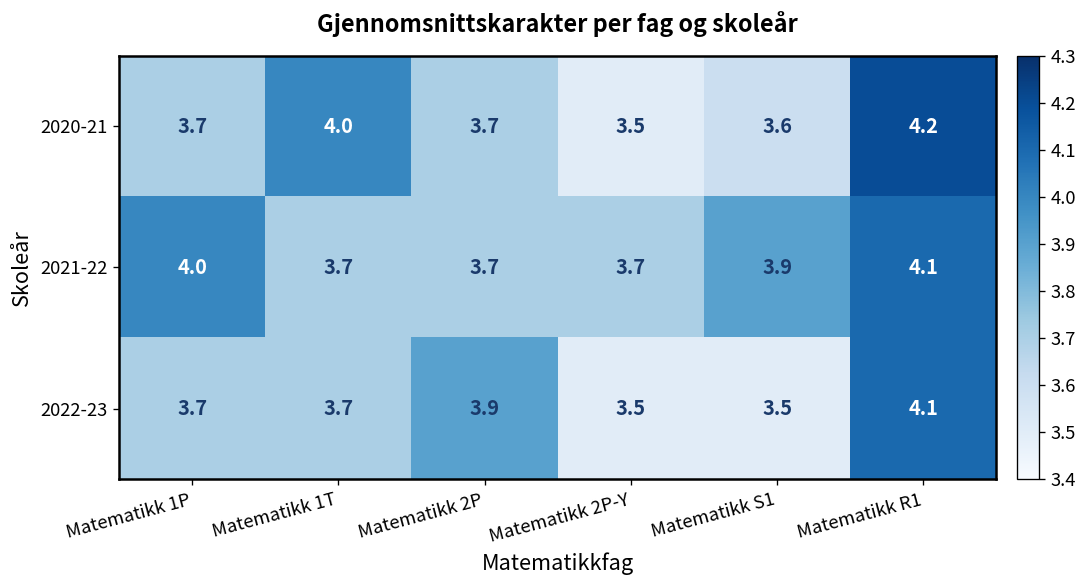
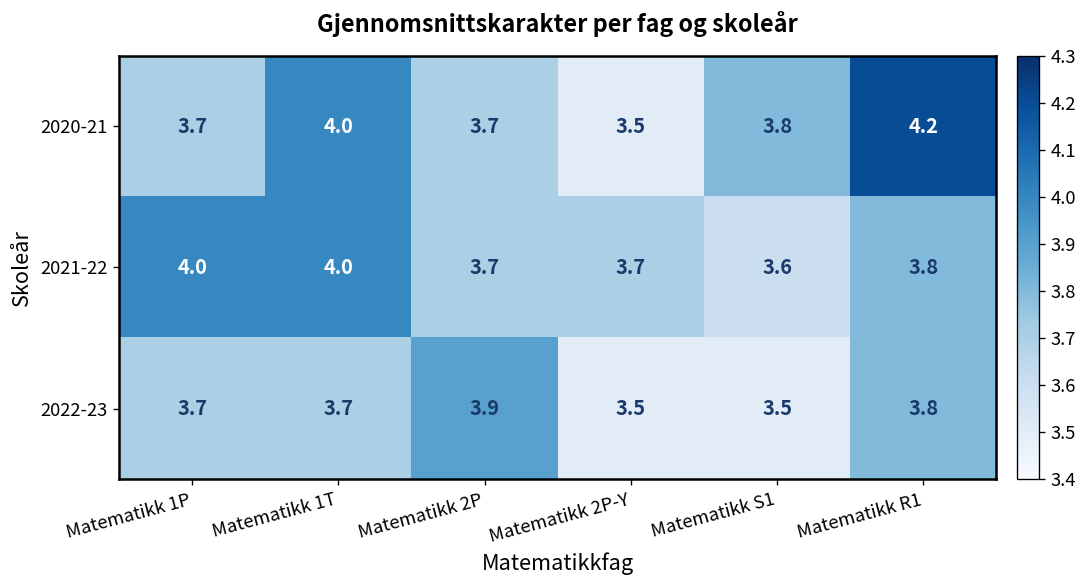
2020-21, Matematikk S1: 3.6 -> 3.8
2021-22, Matematikk 1T: 3.7 -> 4.0
2021-22, Matematikk S1: 3.9 -> 3.6
2021-22, Matematikk R1: 4.1 -> 3.8
2022-23, Matematikk R1: 4.1 -> 3.8
